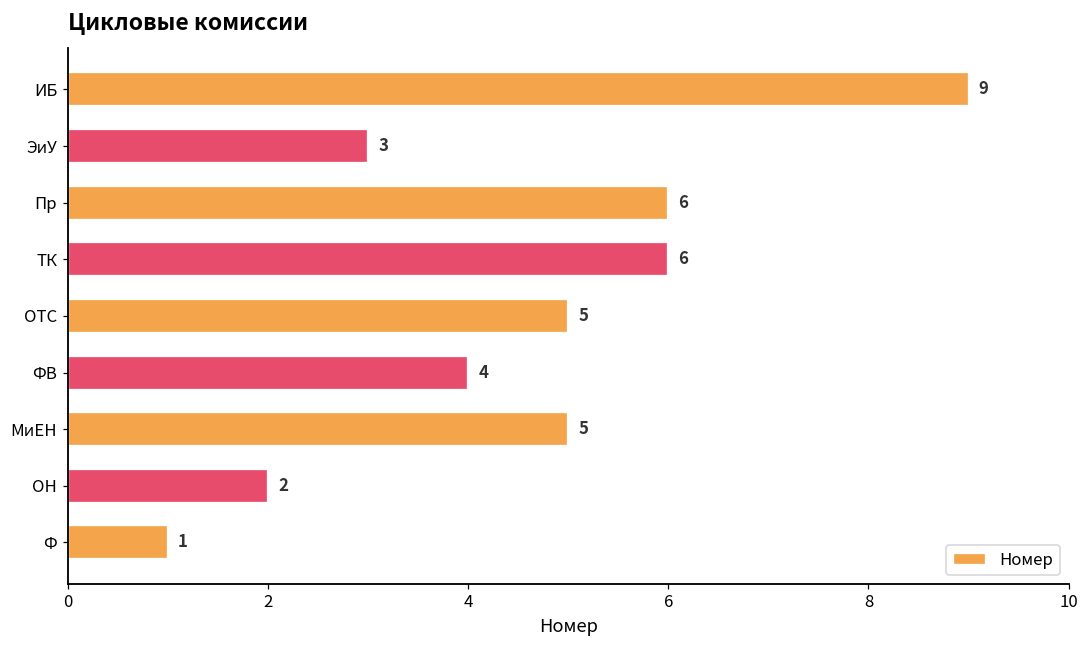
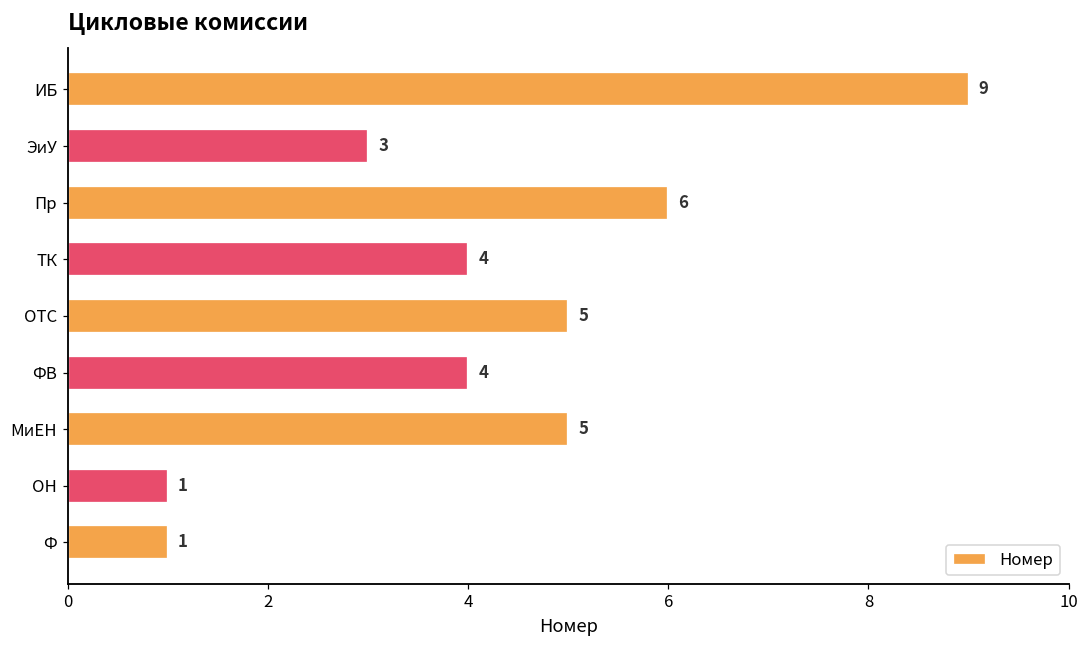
ТК: 6 -> 4
ОН: 2 -> 1
